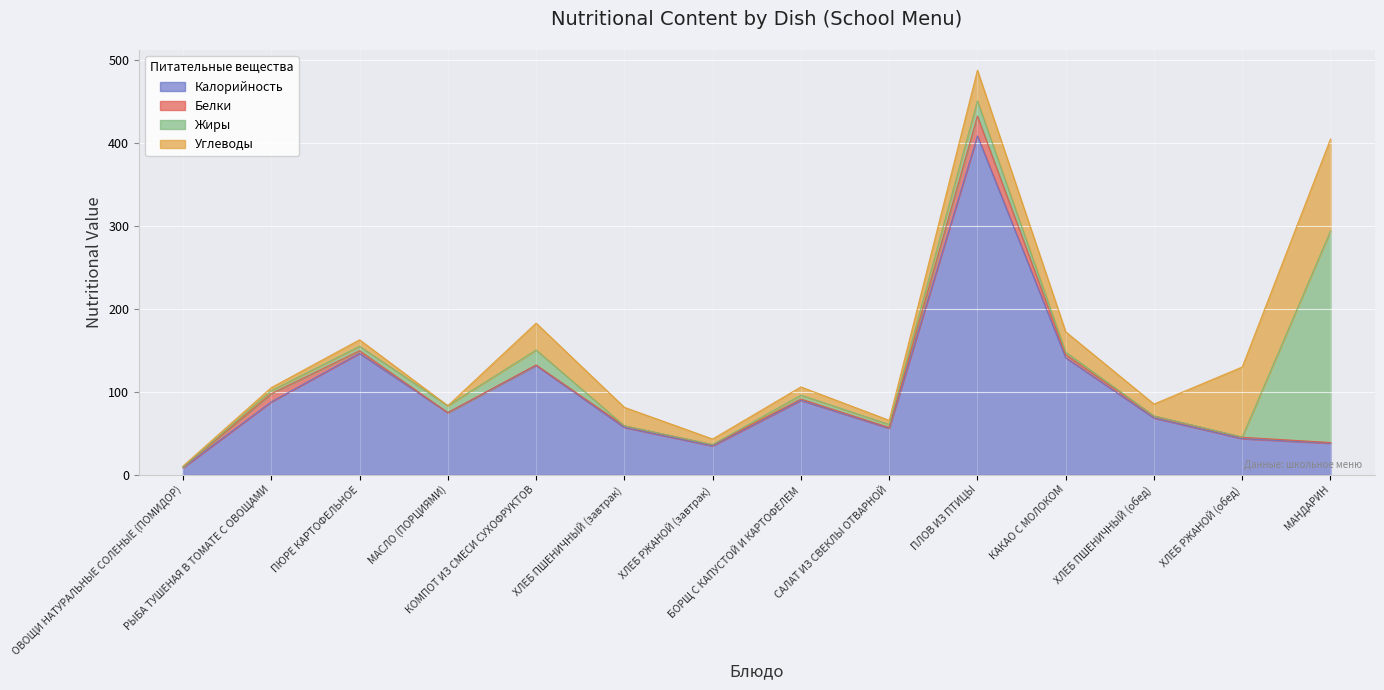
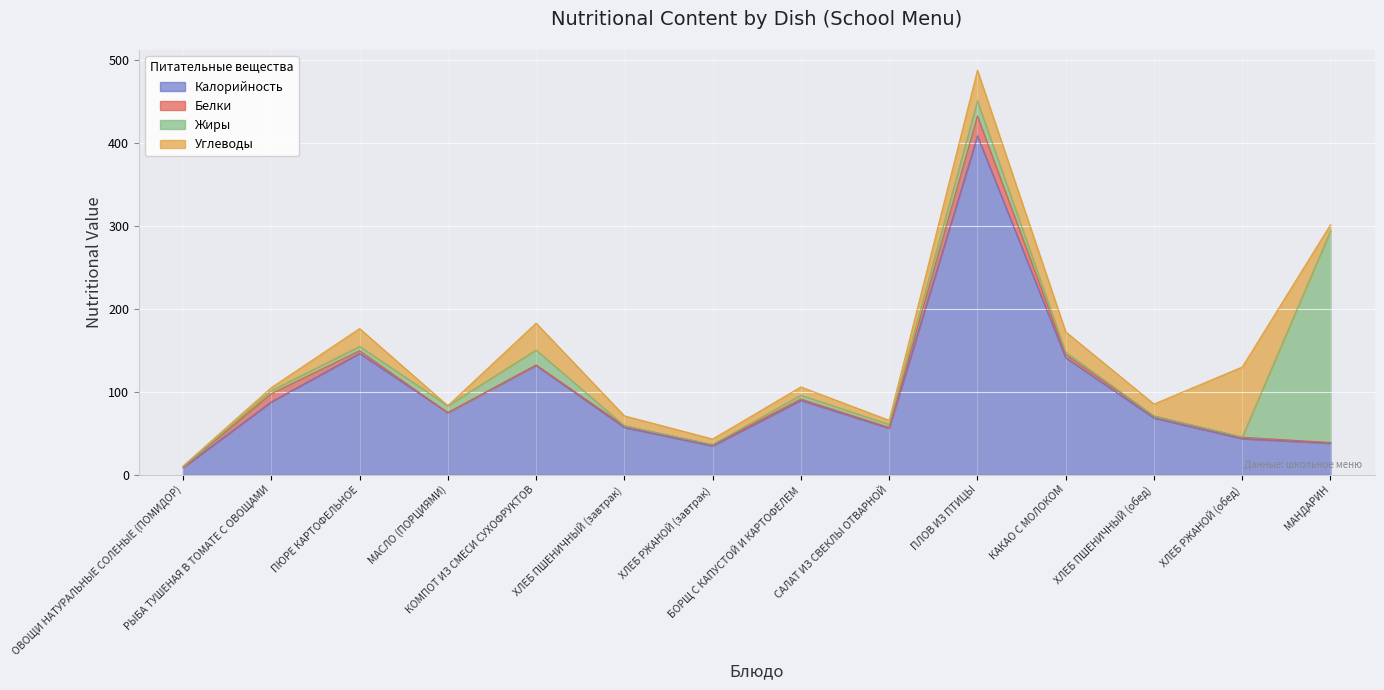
Углеводы, ПЮРЕ КАРТОФЕЛЬНОЕ: 10 -> 20
Углеводы, ХЛЕБ ПШЕНИЧНЫЙ (завтрак): 20 -> 10
Углеводы, МАНДАРИН: 110 -> 10
